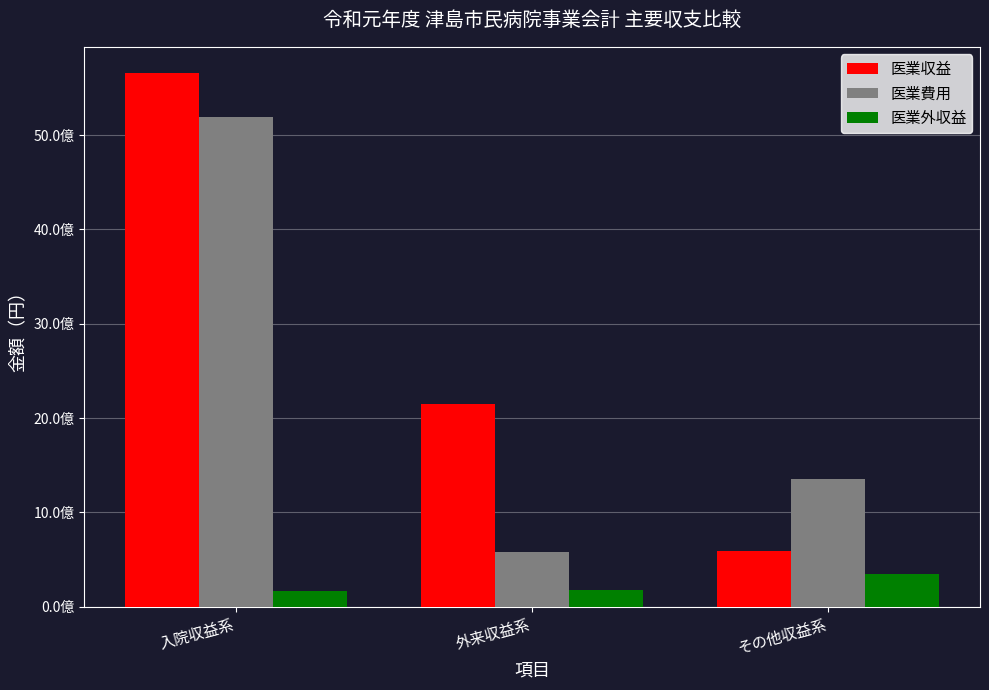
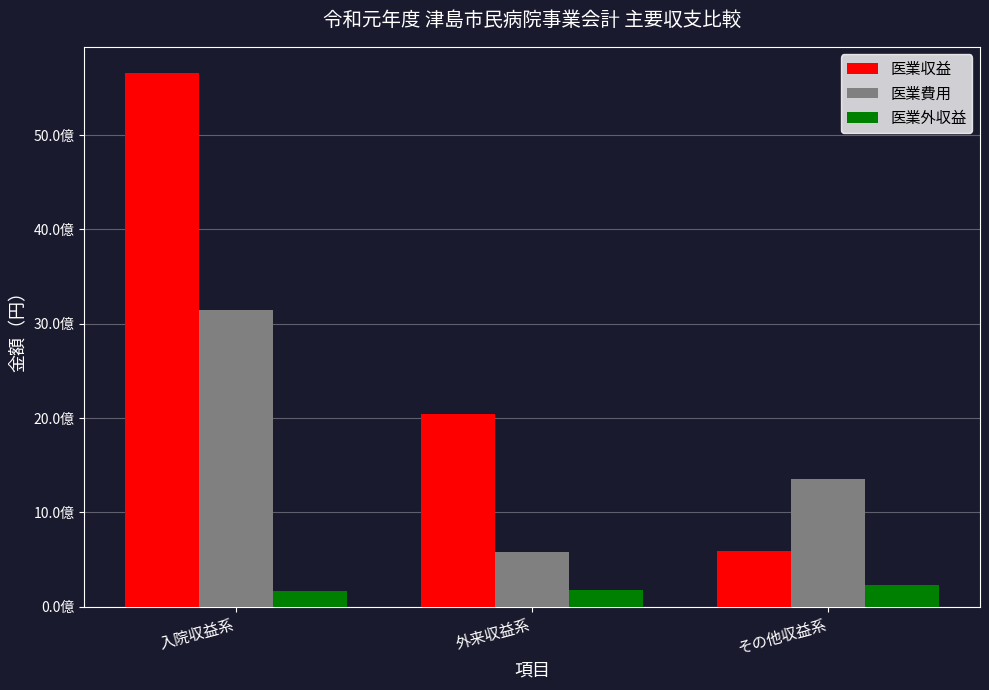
医業費用, 入院収益系: 52億 -> 32億
医業収益, 外来収益系: 21億 -> 20億
医業外収益, その他収益系: 3億 -> 2億
